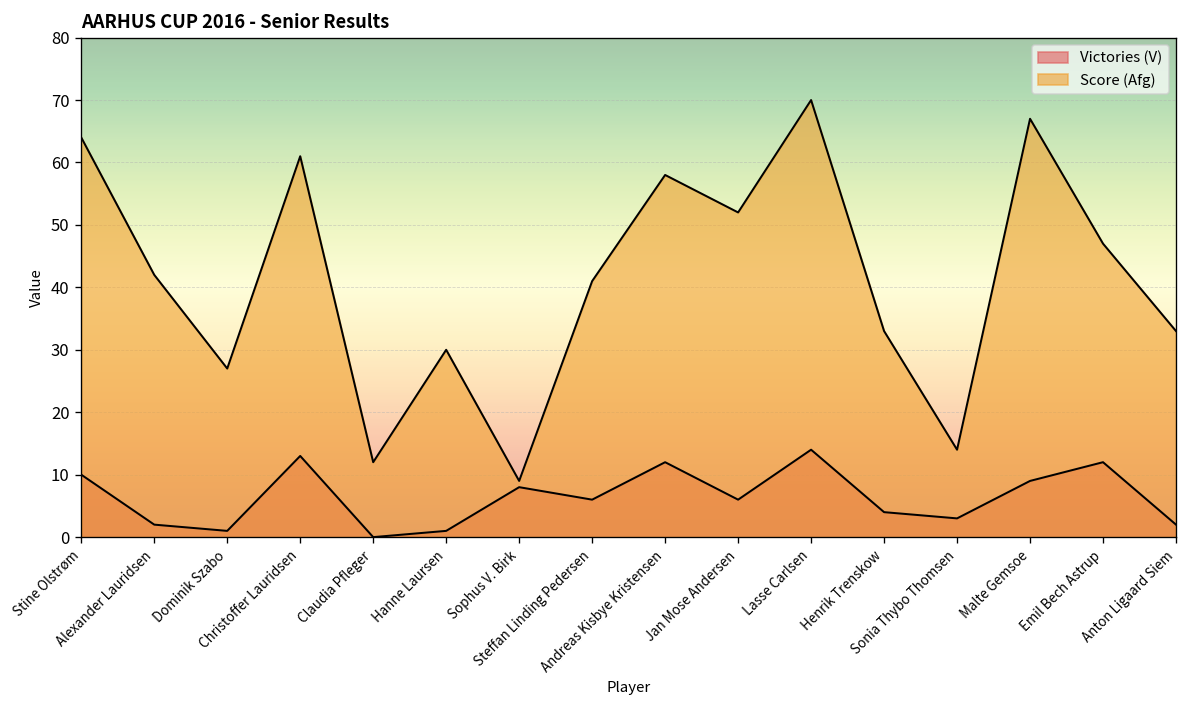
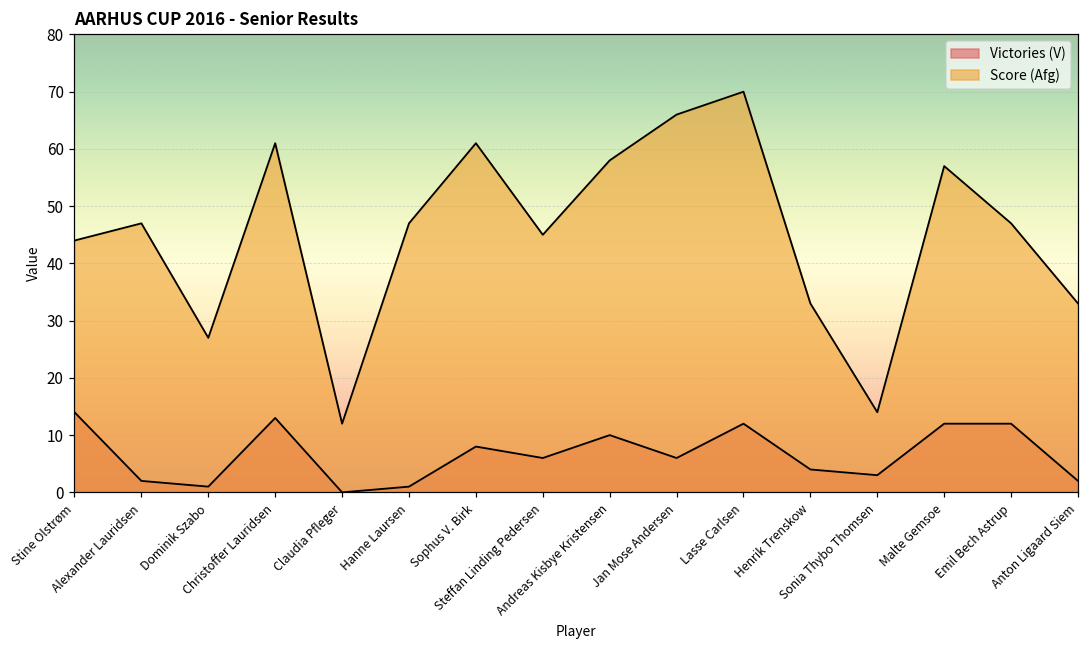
Victories (V), Stine Olstrøm: 10 -> 14
Score (Afg), Stine Olstrøm: 64 -> 44
Score (Afg), Alexander Lauridsen: 42 -> 47
Score (Afg), Hanne Laursen: 30 -> 47
Score (Afg), Sophus V. Birk: 9 -> 61
Score (Afg), Steffan Linding Pedersen: 41 -> 45
Victories (V), Andreas Kisbye Kristensen: 12 -> 10
Score (Afg), Jan Mose Andersen: 52 -> 66
Victories (V), Lasse Carlsen: 14 -> 12
Victories (V), Malte Gemsoe: 9 -> 12
Score (Afg), Malte Gemsoe: 67 -> 57
